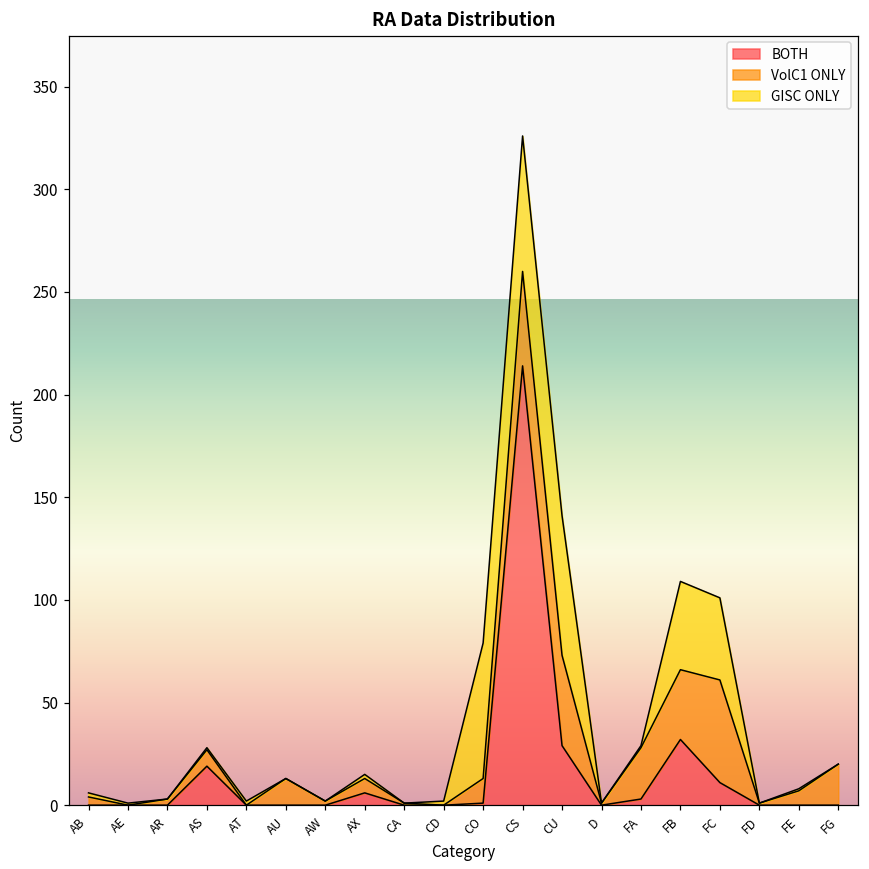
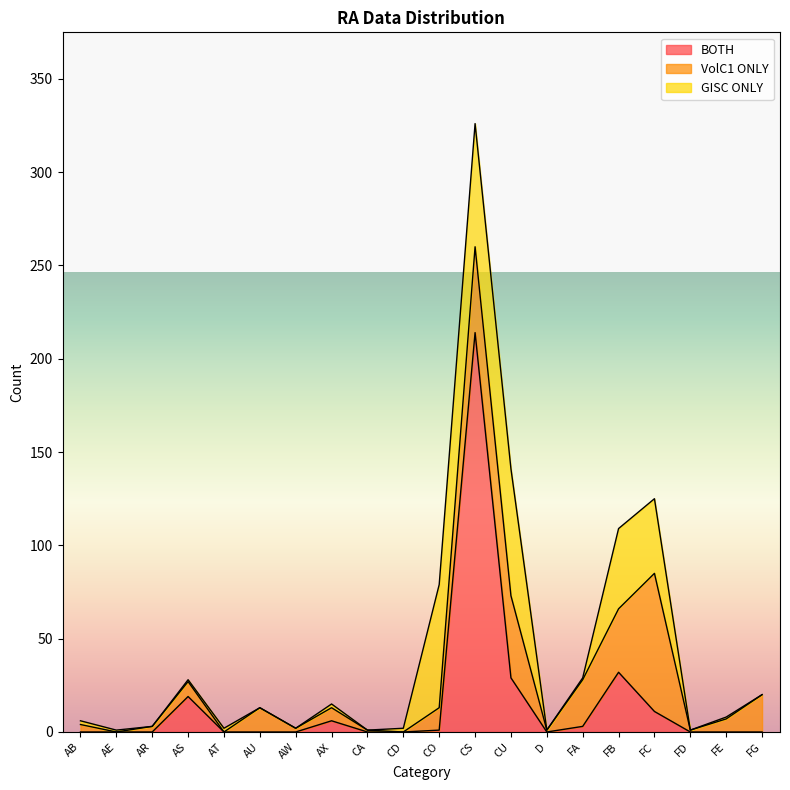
VolC1 ONLY, FC: 50 -> 74
